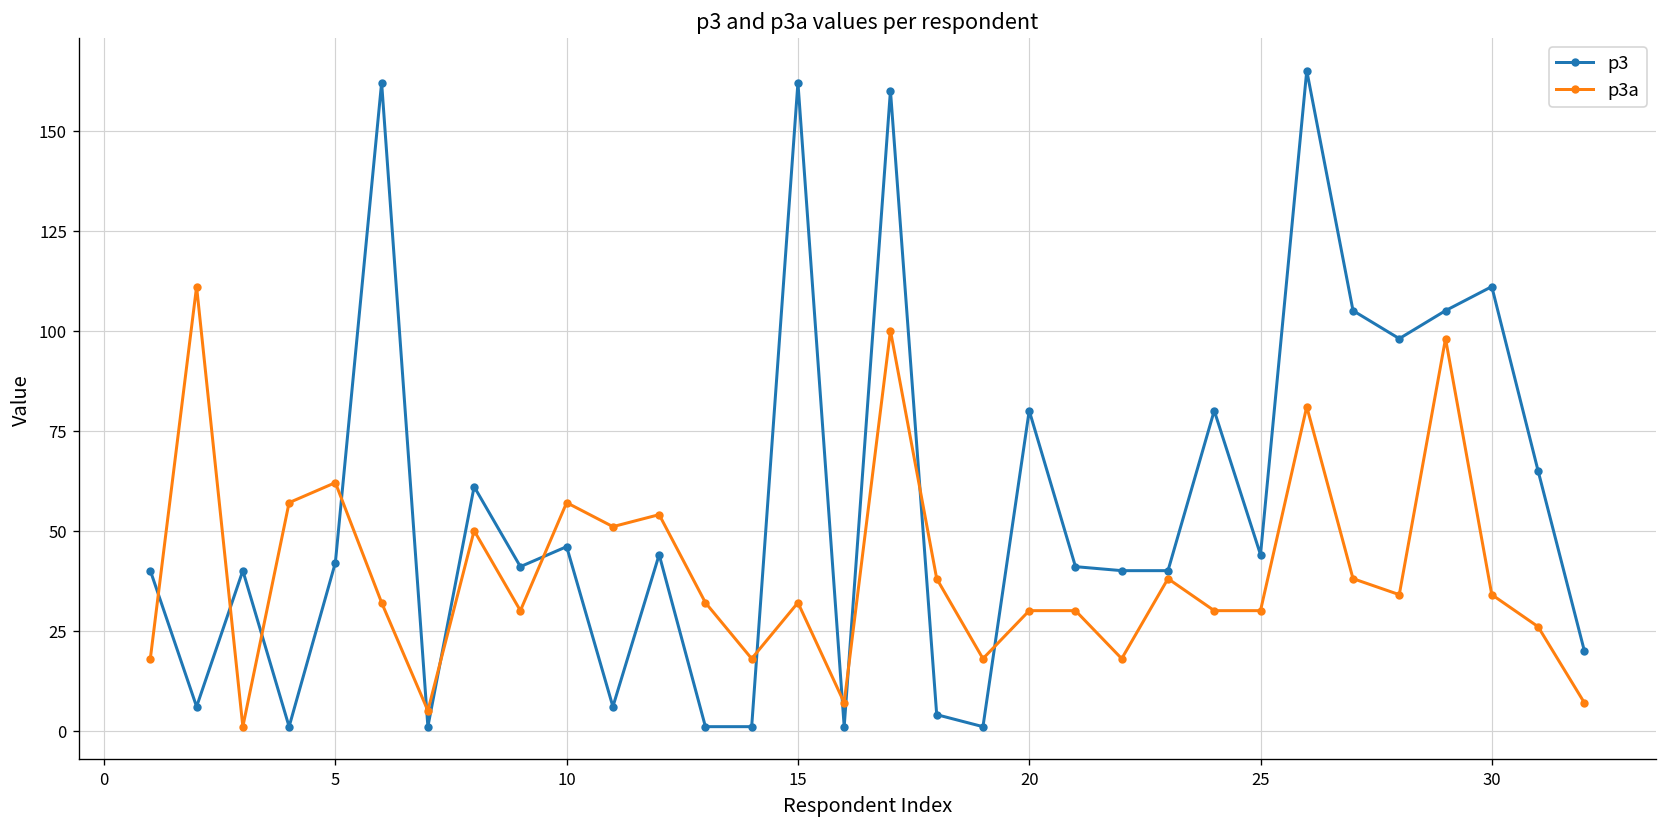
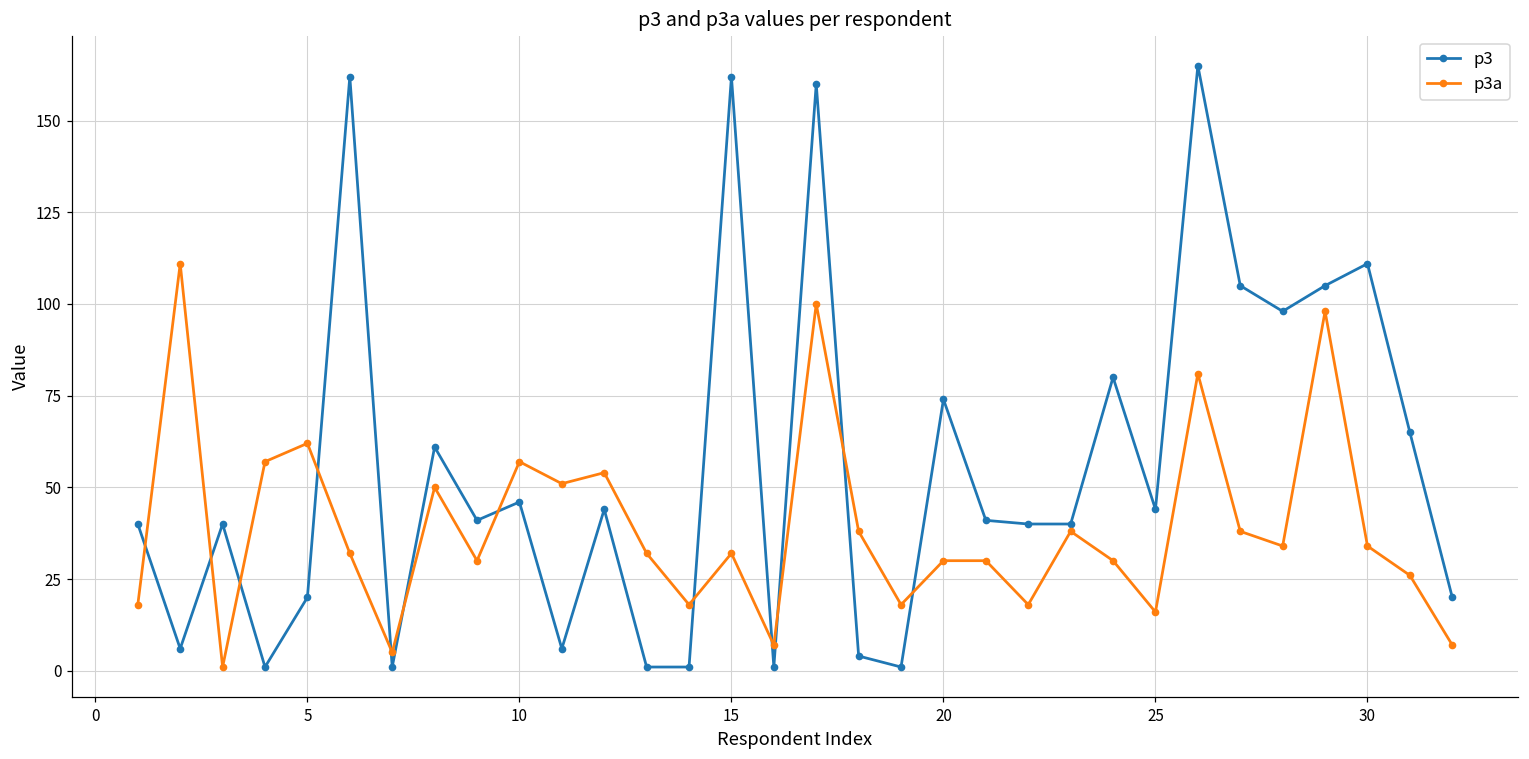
p3, 5: 42 -> 20
p3, 20: 80 -> 74
p3a, 25: 30 -> 16
